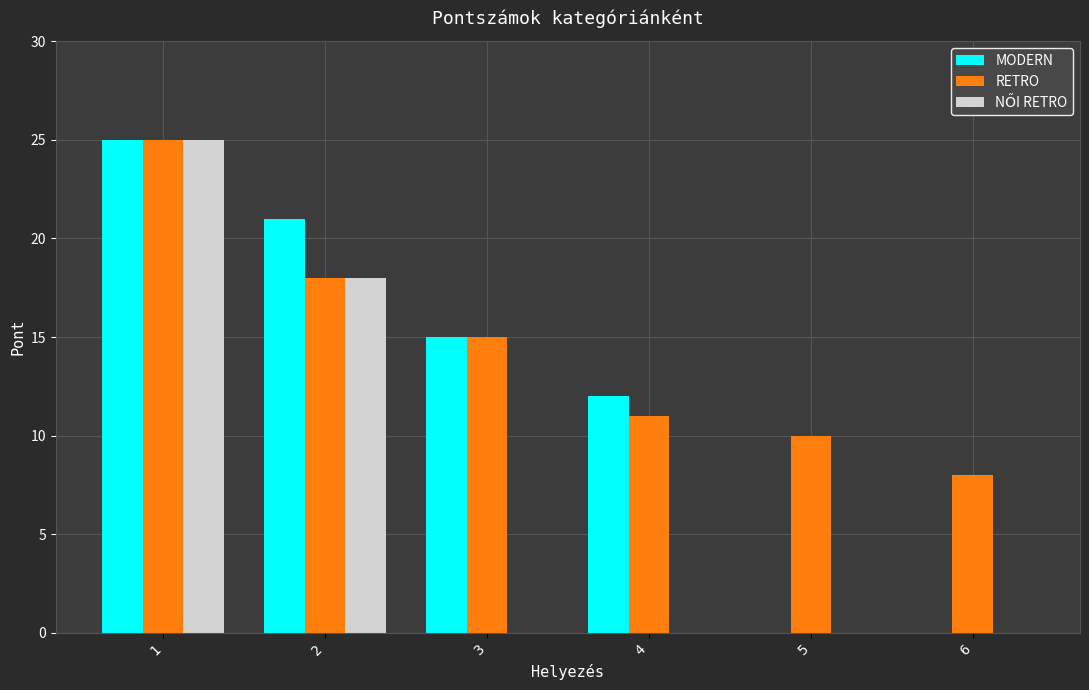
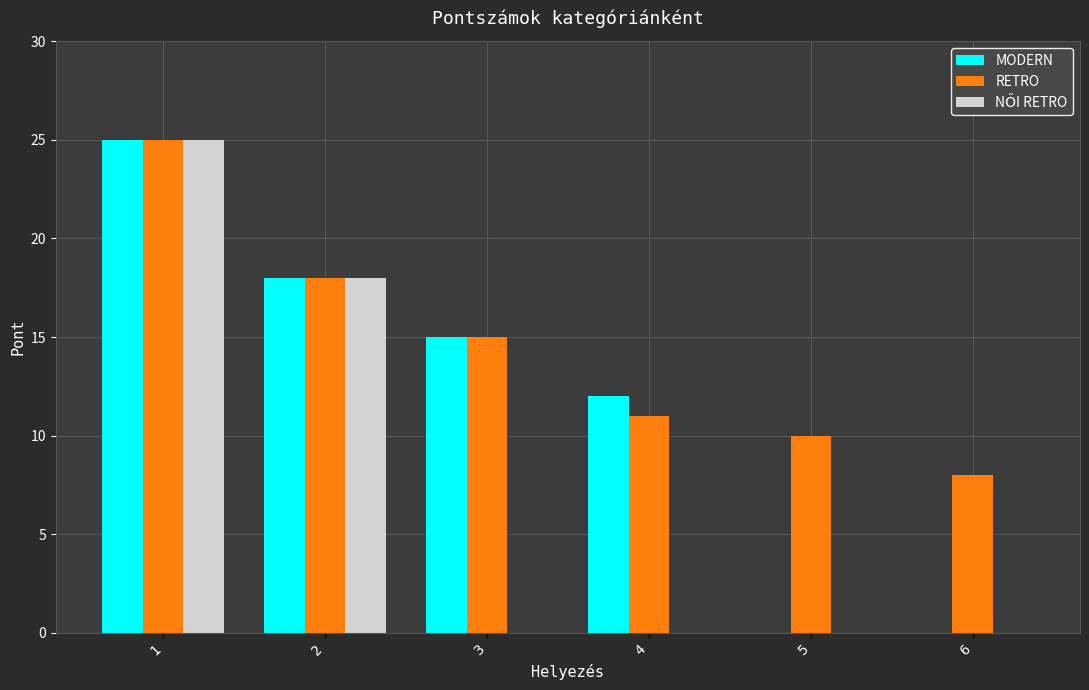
MODERN, 2: 21 -> 18
